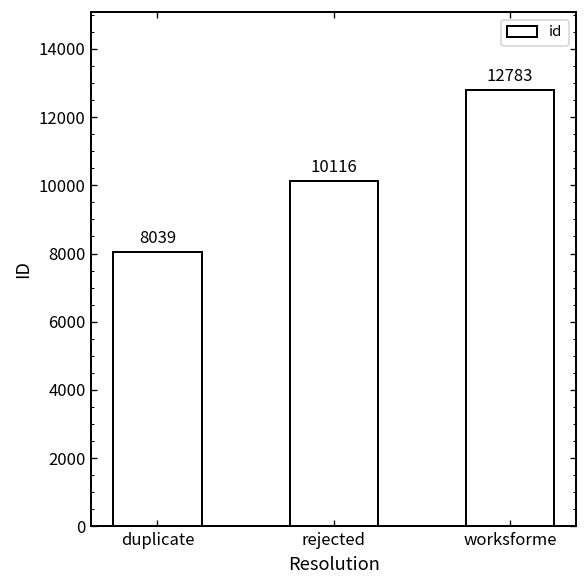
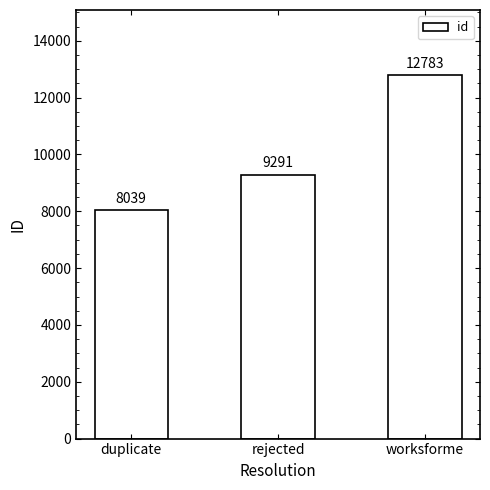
rejected: 10116 -> 9291
